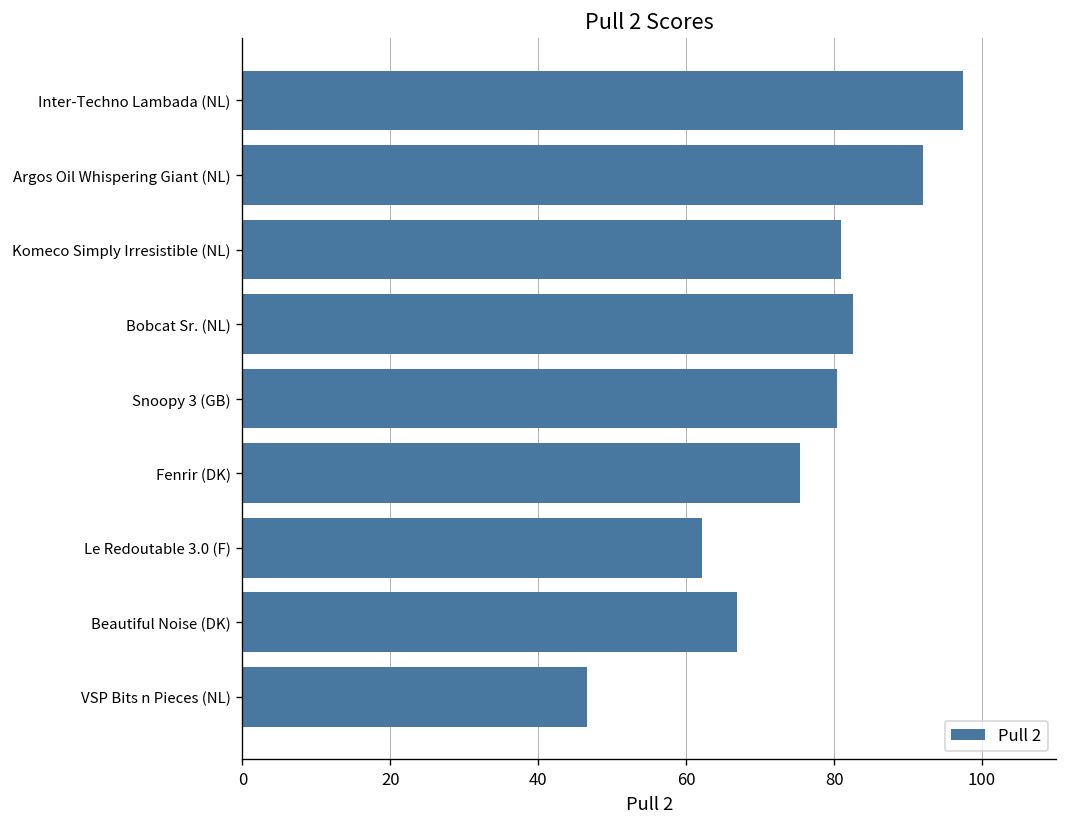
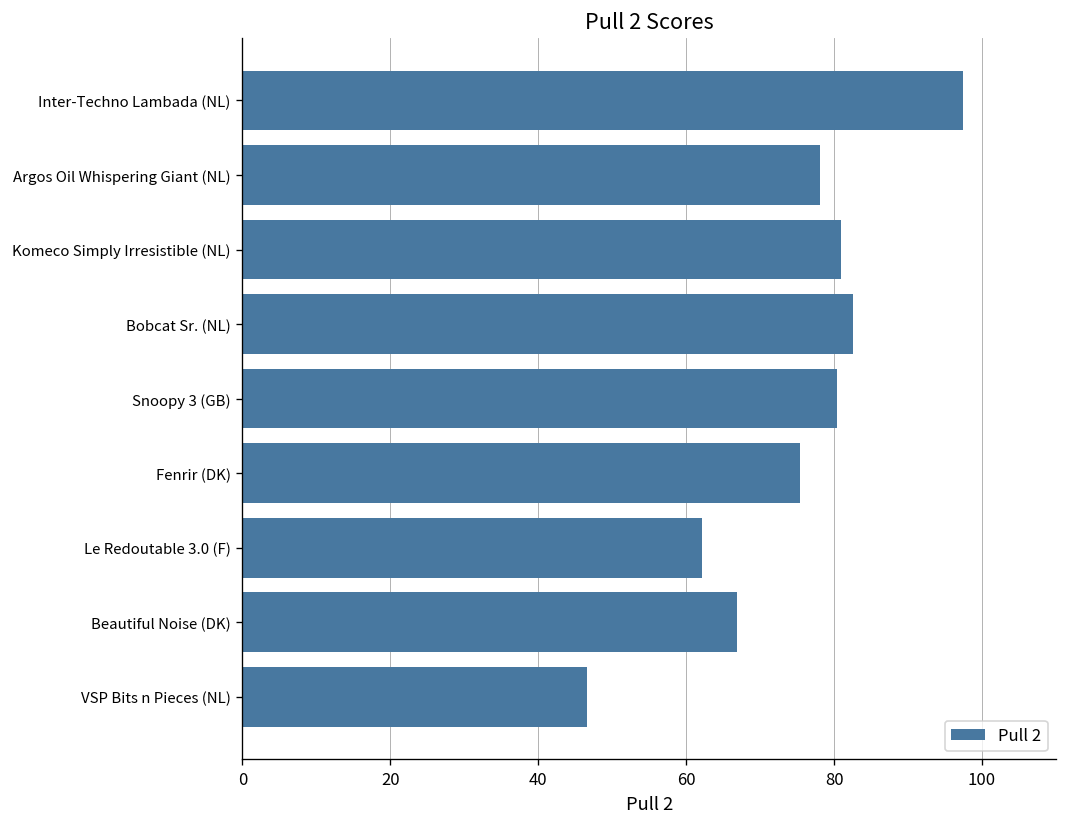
Argos Oil Whispering Giant (NL): 92 -> 78
